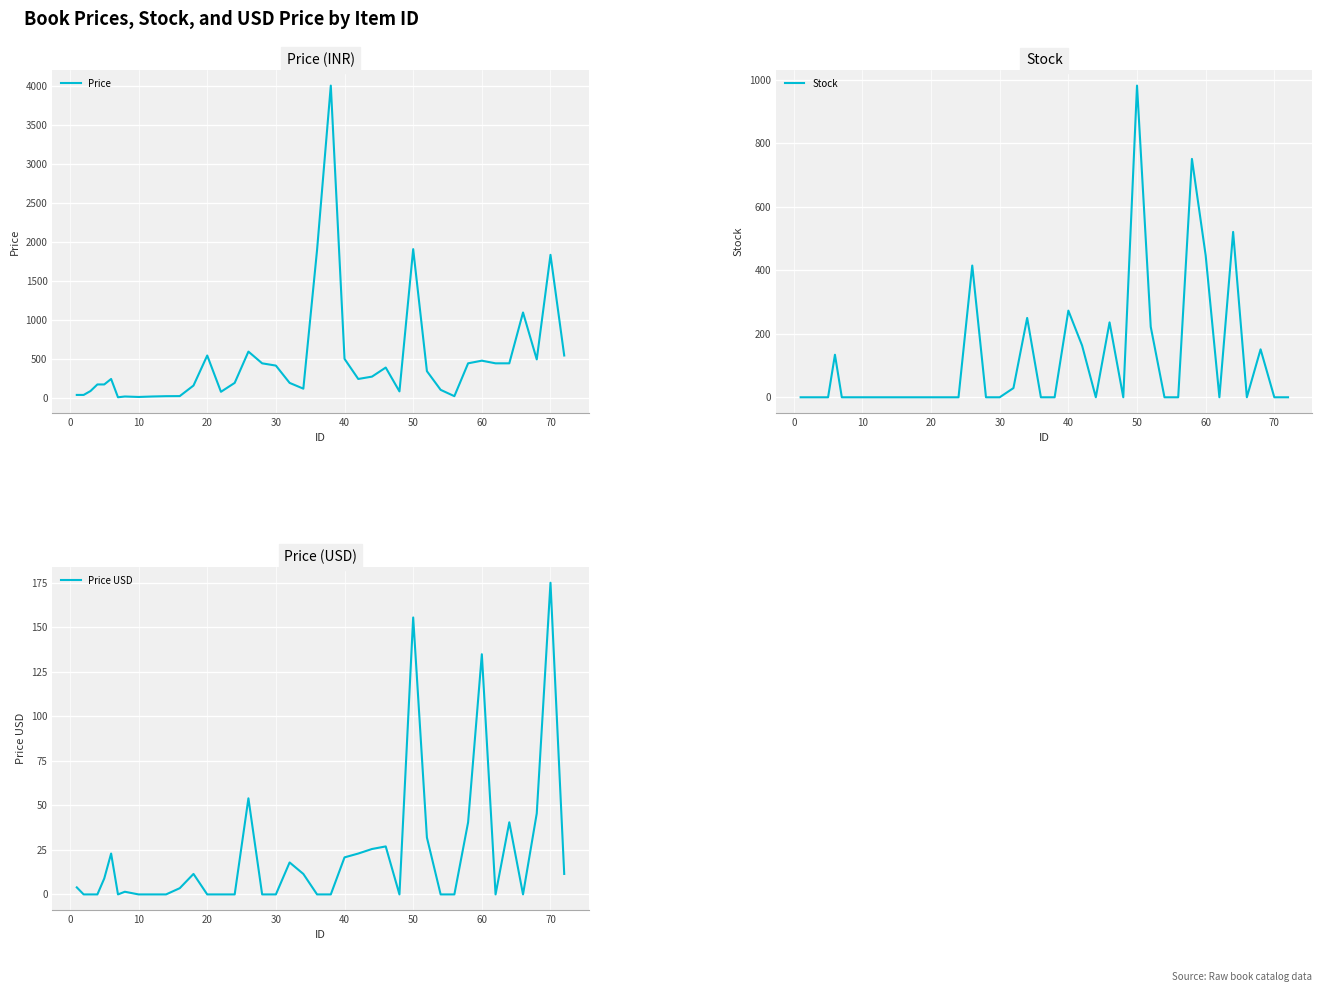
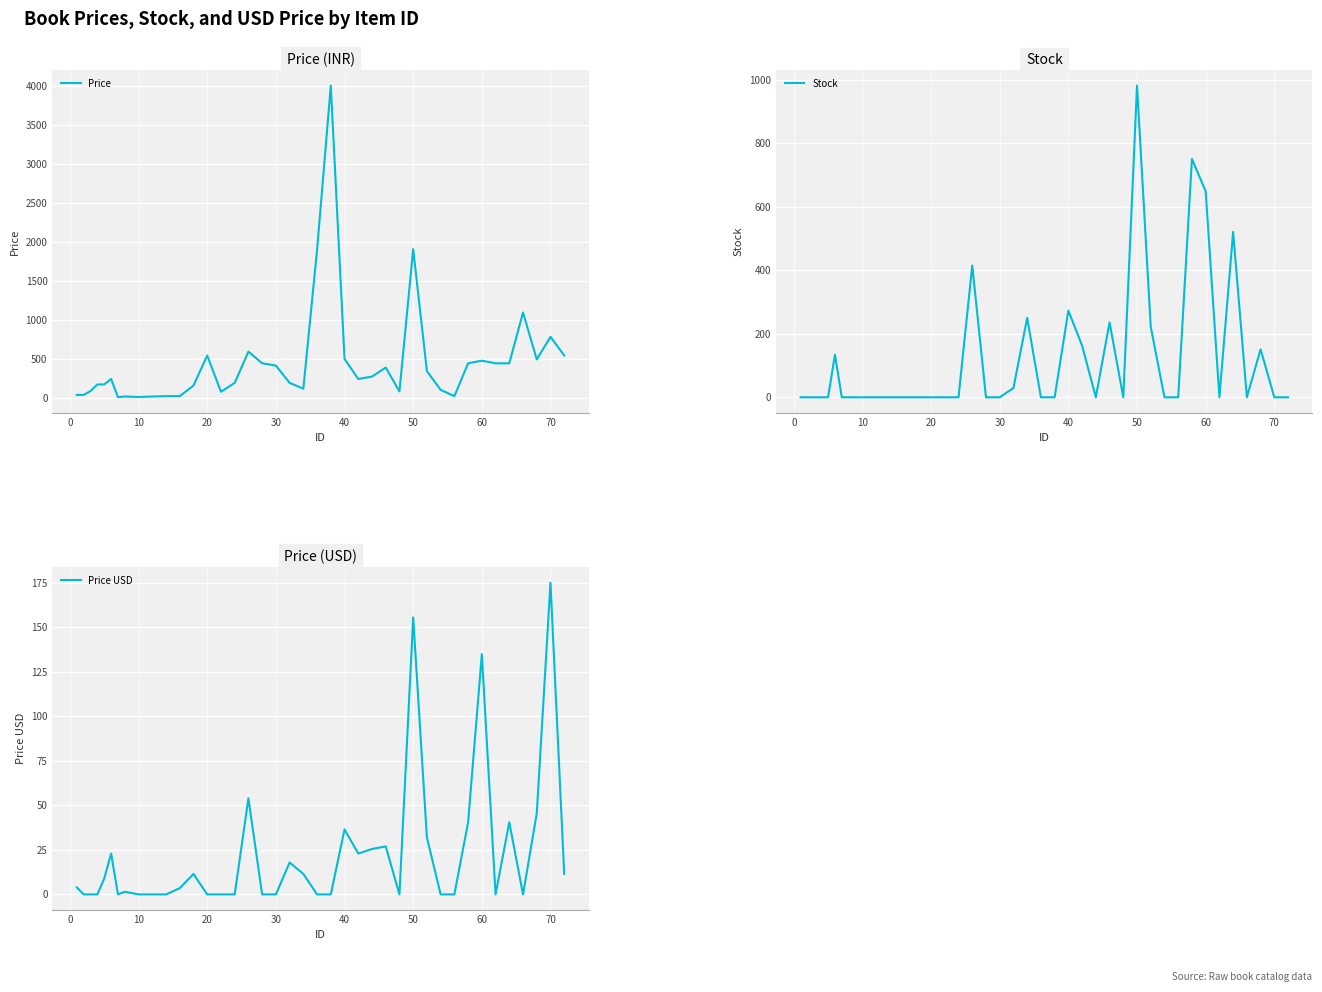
Price (INR), 70: 1800 -> 800
Stock, 60: 450 -> 650
Price (USD), 40: 21 -> 37
